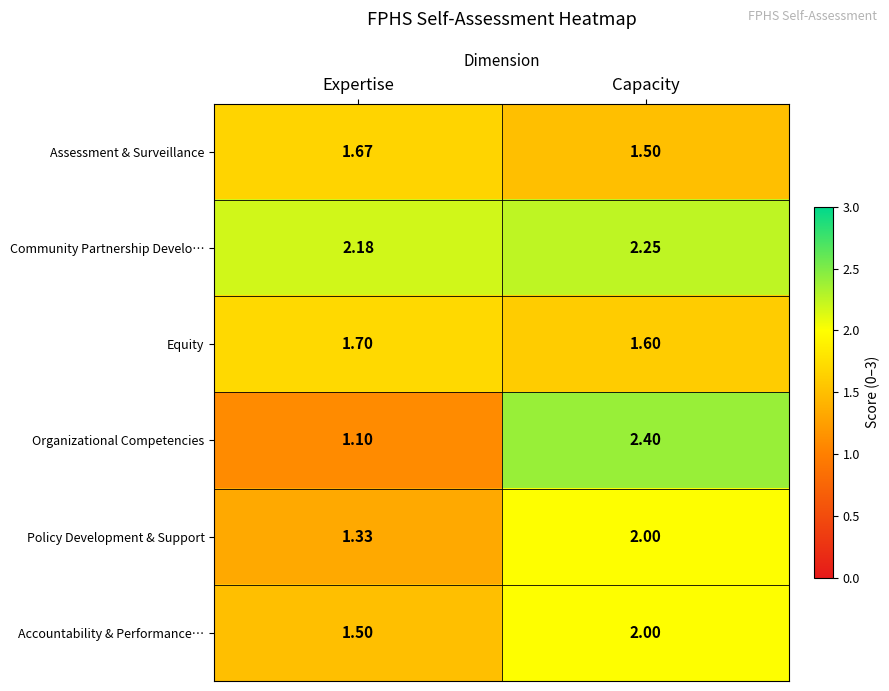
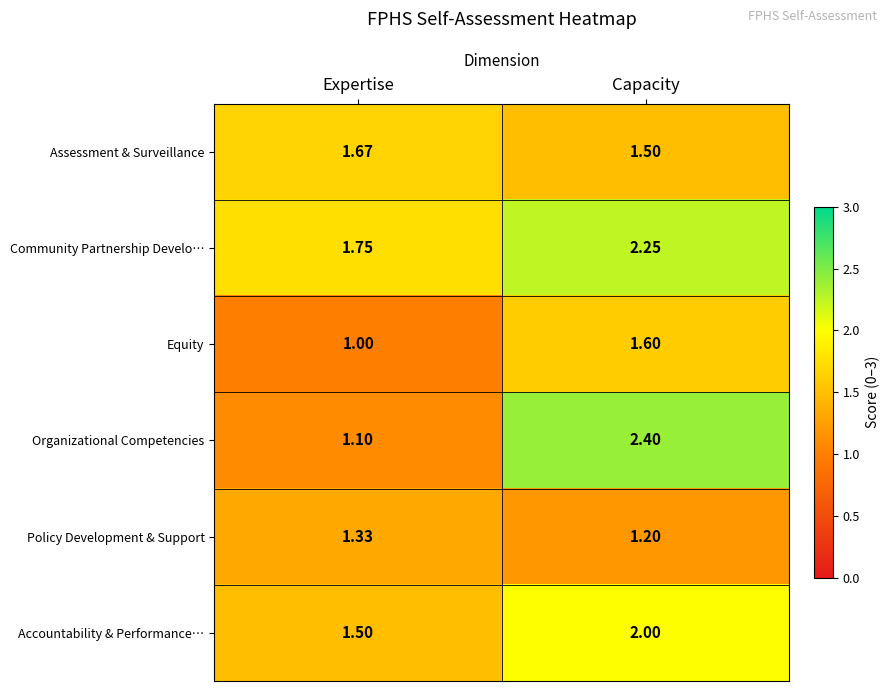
Community Partnership Develo…, Expertise: 2.18 -> 1.75
Equity, Expertise: 1.70 -> 1.00
Policy Development & Support, Capacity: 2.00 -> 1.20
